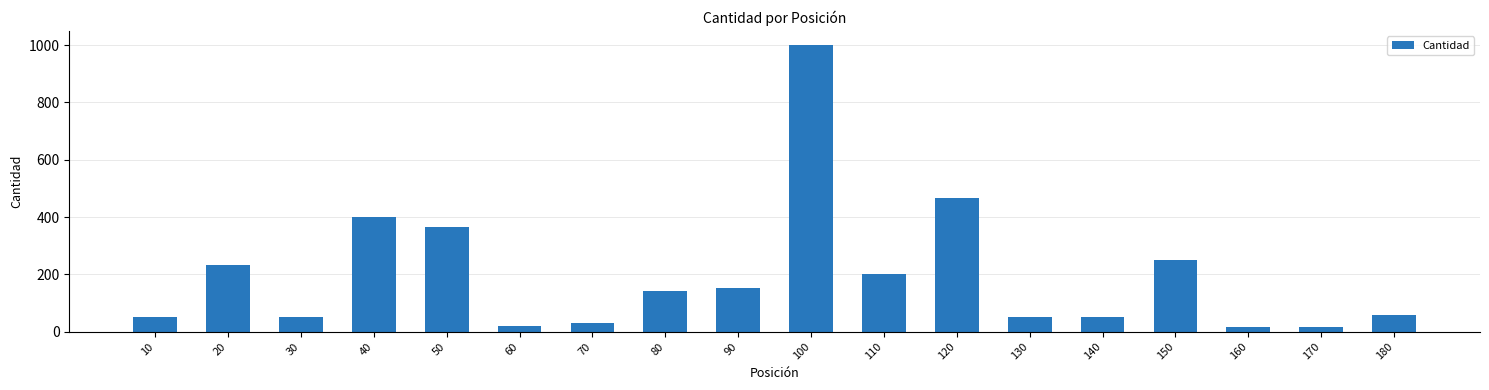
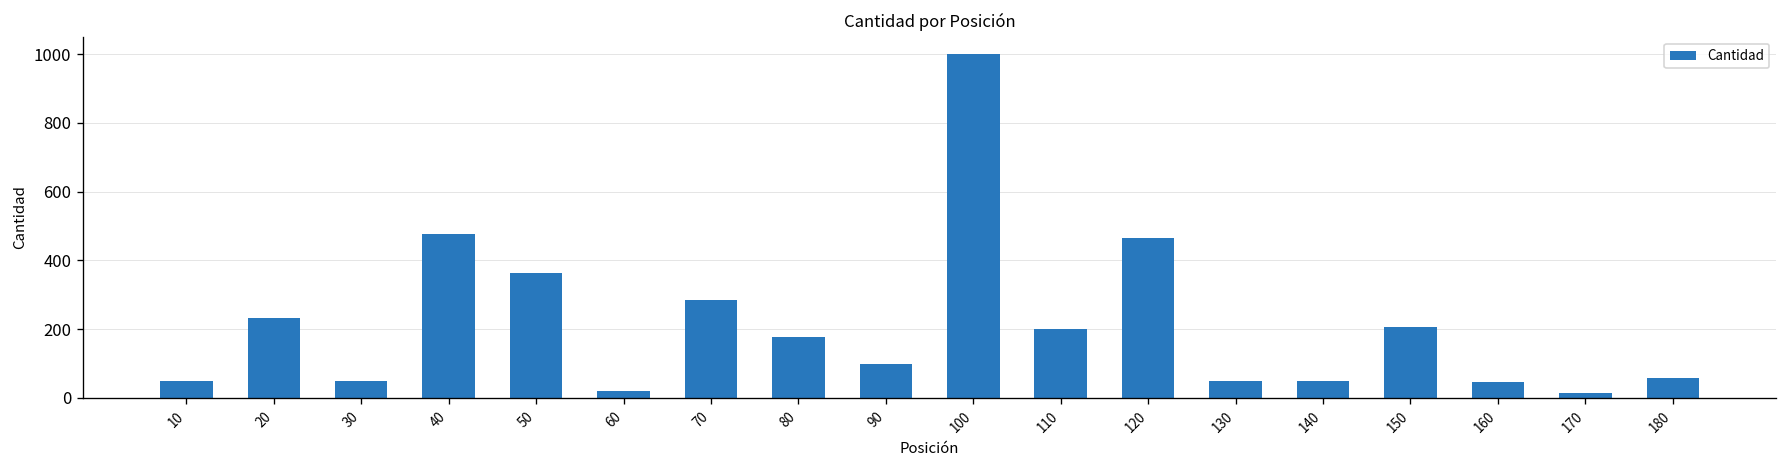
40: 400 -> 480
70: 30 -> 280
80: 140 -> 180
90: 150 -> 100
150: 250 -> 210
160: 20 -> 50
